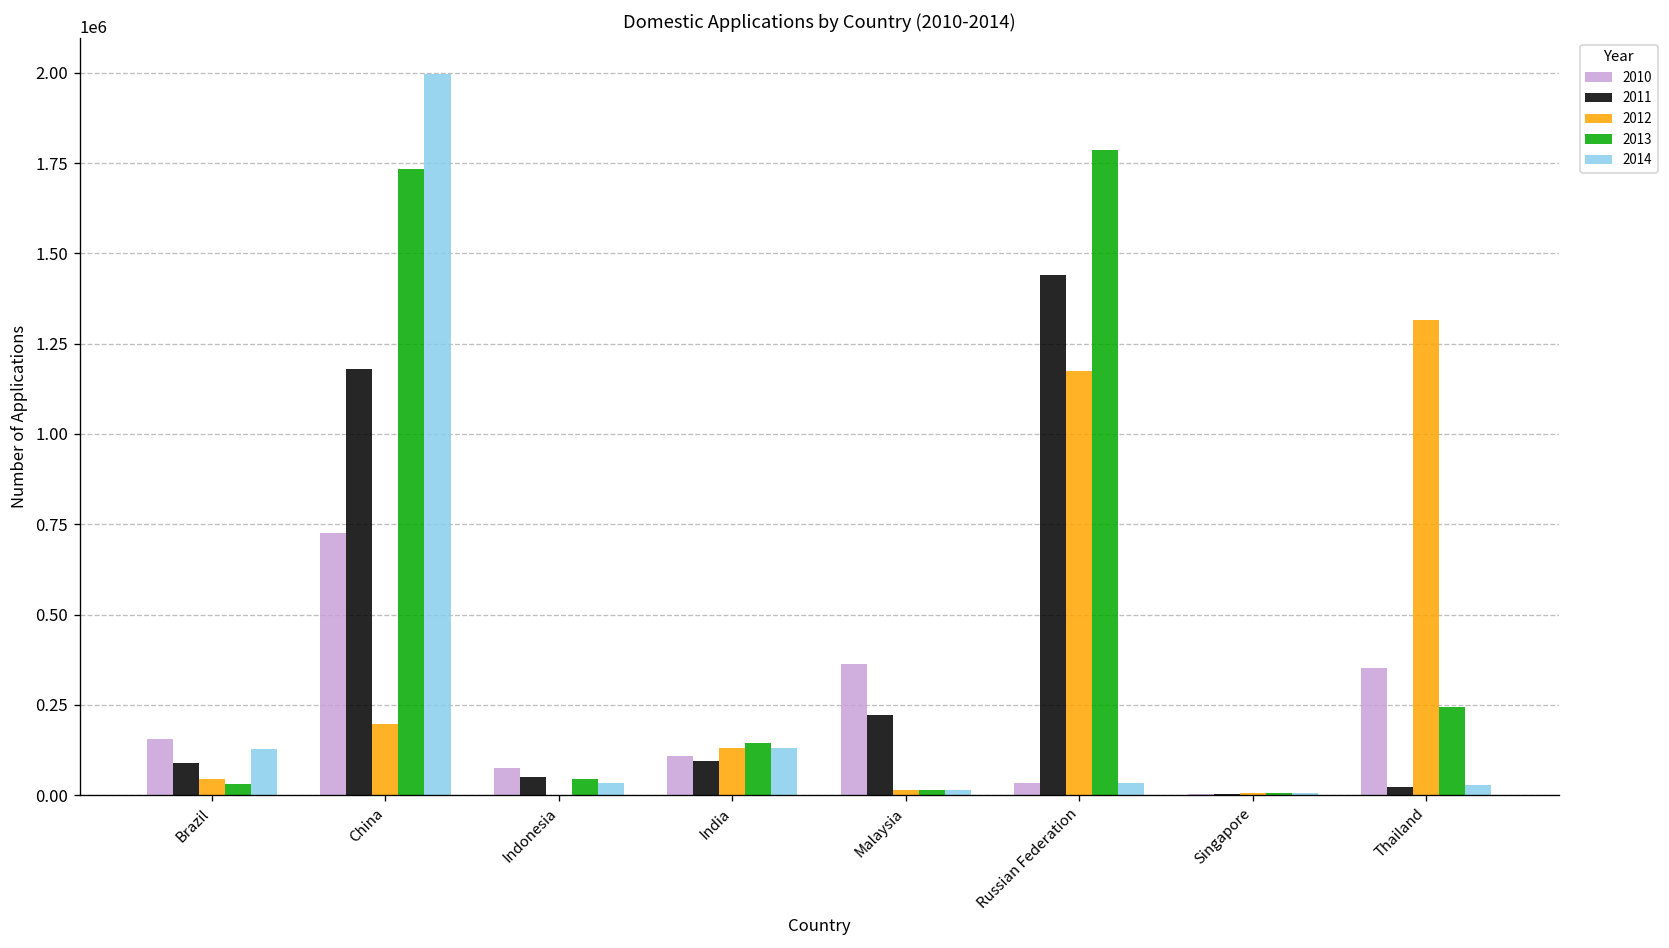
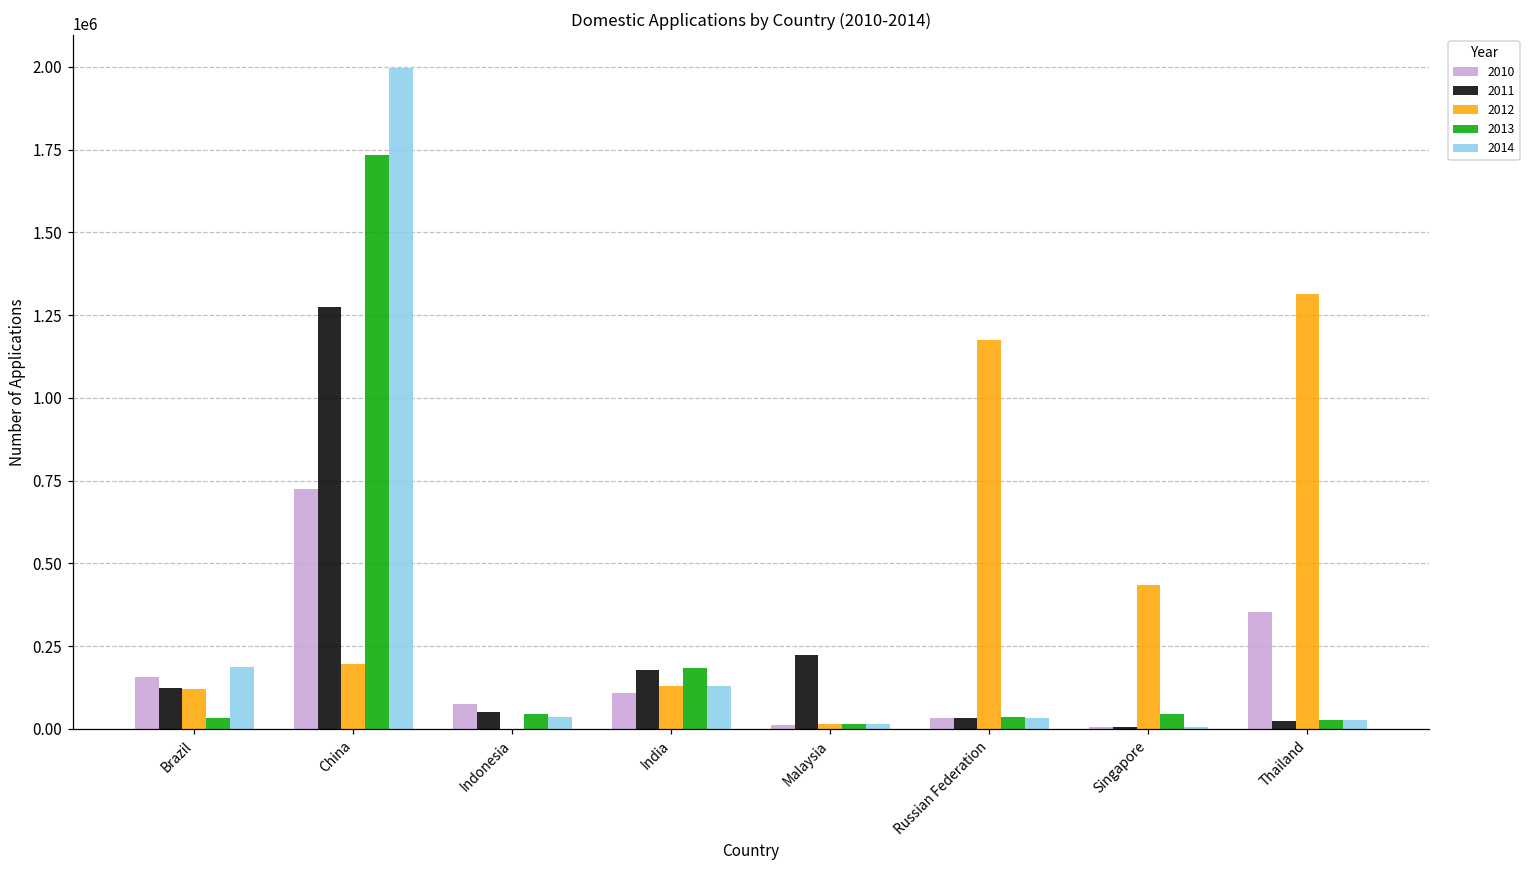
2011, Brazil: 90000 -> 120000
2012, Brazil: 40000 -> 120000
2014, Brazil: 130000 -> 190000
2011, China: 1180000 -> 1270000
2011, India: 90000 -> 180000
2013, India: 140000 -> 180000
2010, Malaysia: 360000 -> 10000
2011, Russian Federation: 1440000 -> 30000
2013, Russian Federation: 1790000 -> 30000
2012, Singapore: 0 -> 430000
2013, Singapore: 0 -> 50000
2013, Thailand: 240000 -> 30000
